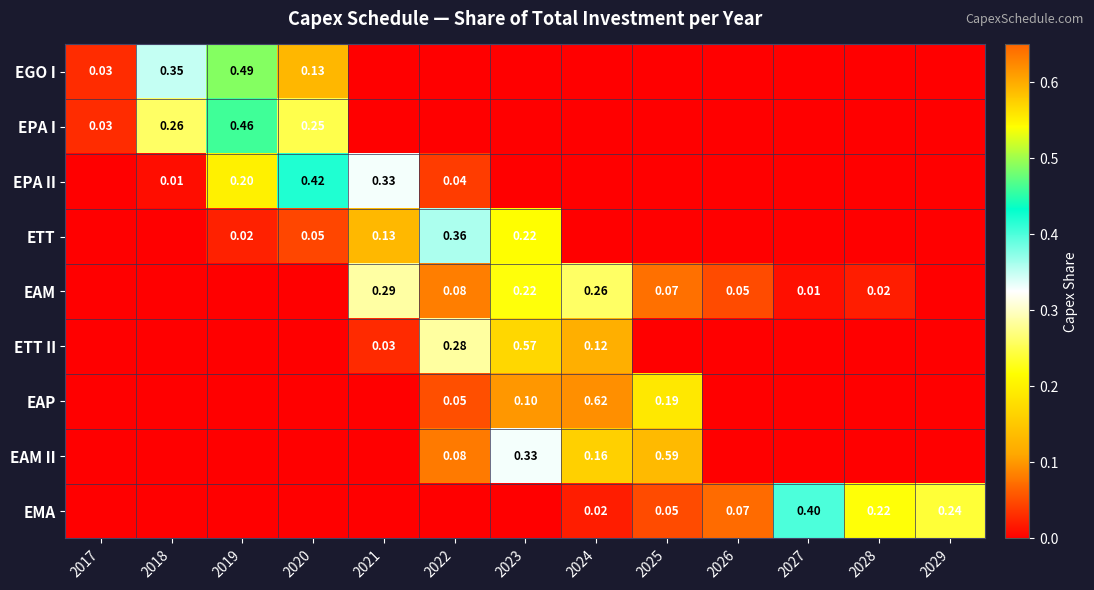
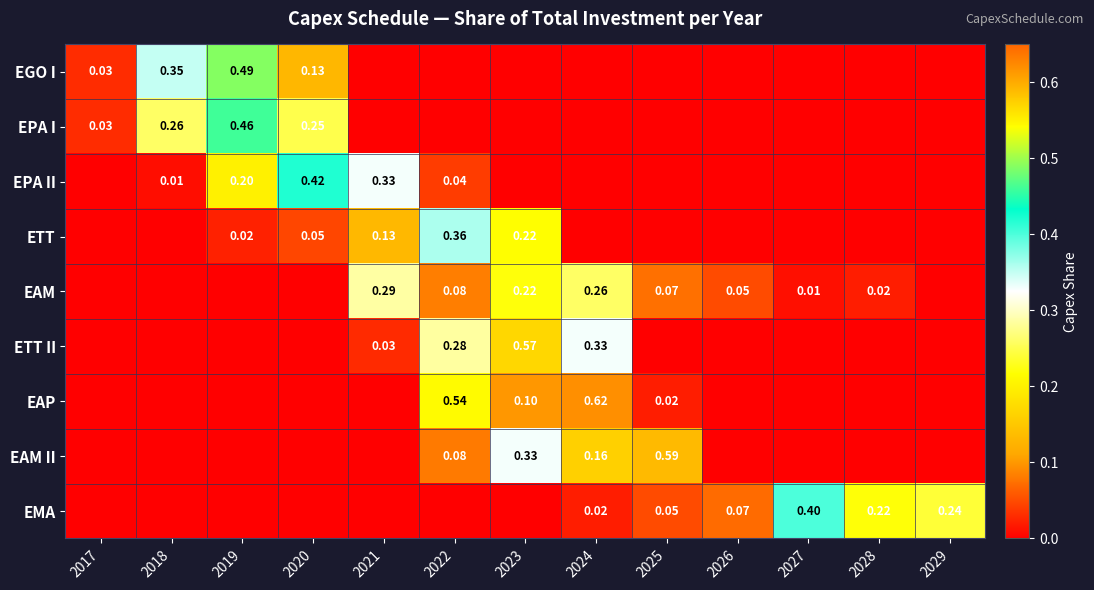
ETT II, 2024: 0.12 -> 0.33
EAP, 2022: 0.05 -> 0.54
EAP, 2025: 0.19 -> 0.02
